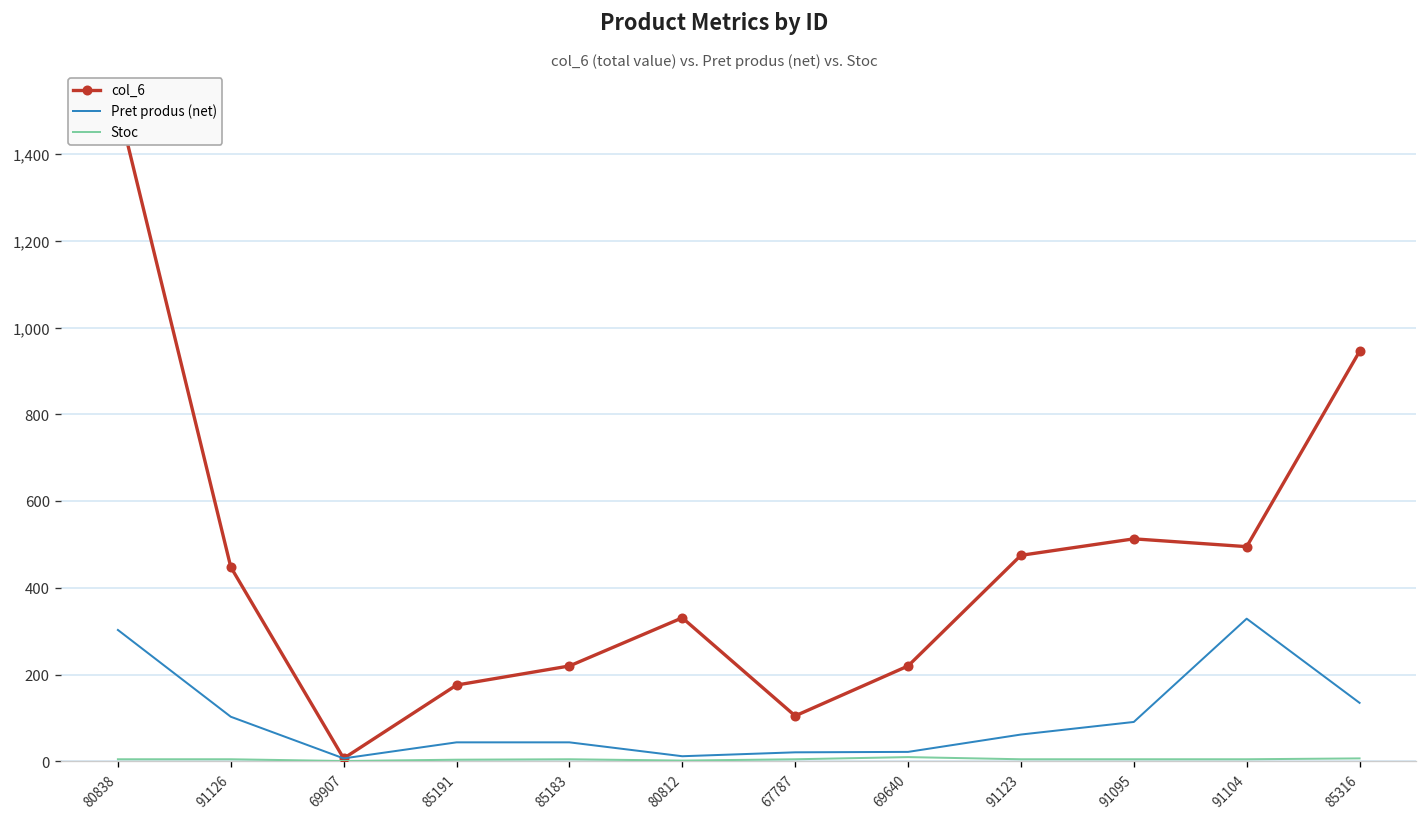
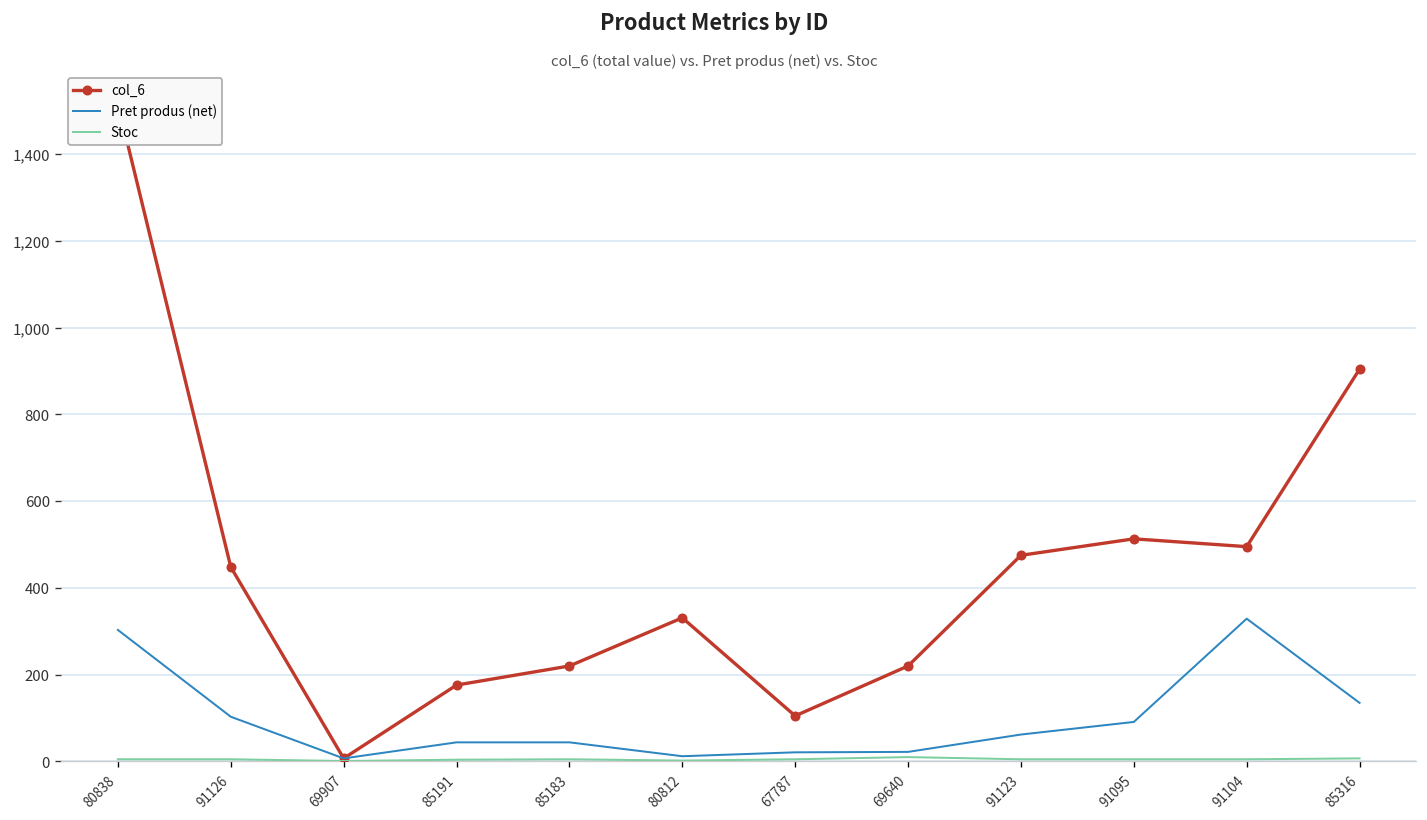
col_6, 85316: 950 -> 900
